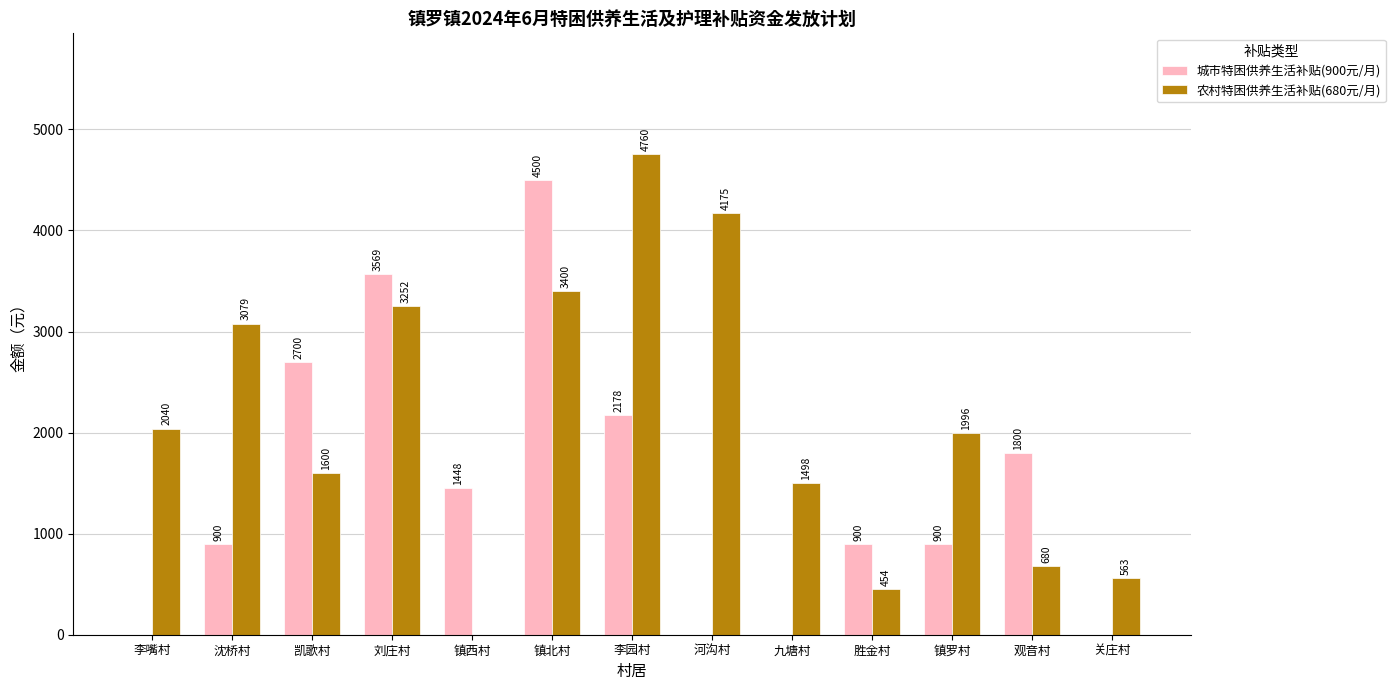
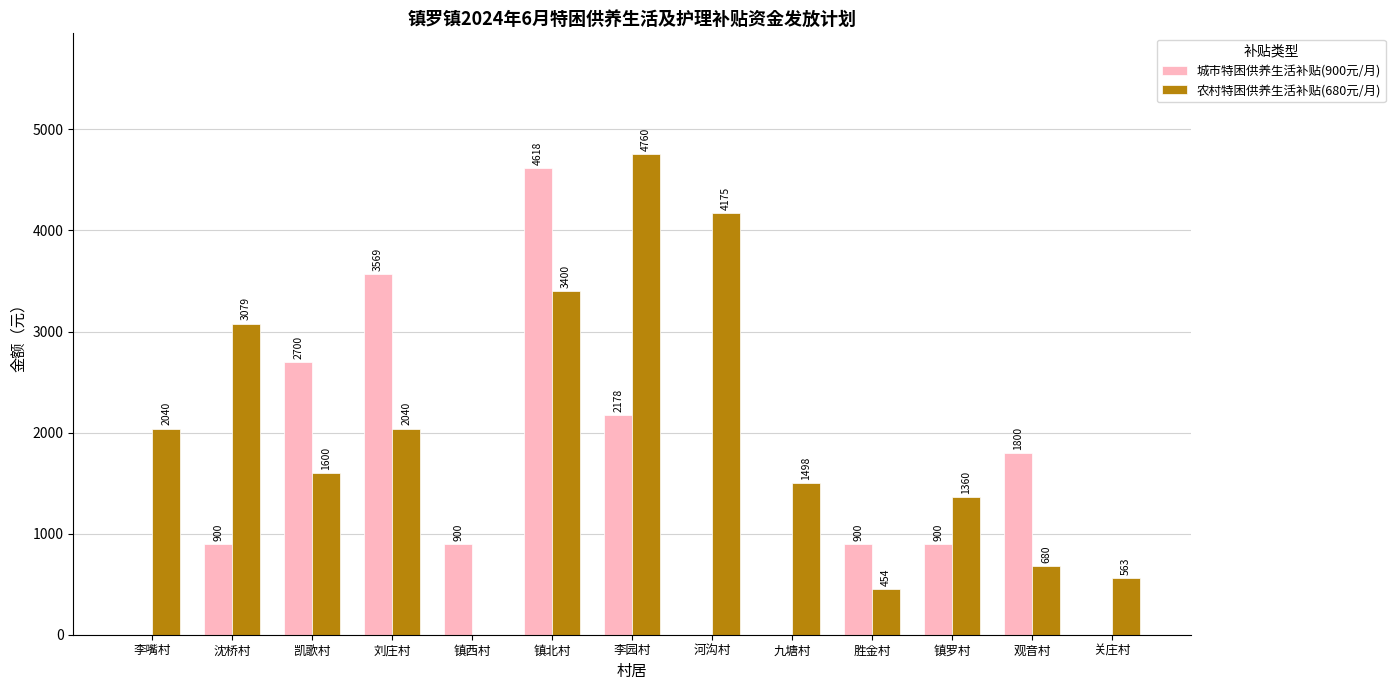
农村特困供养生活补贴(680元/月), 刘庄村: 3252 -> 2040
城市特困供养生活补贴(900元/月), 镇西村: 1448 -> 900
城市特困供养生活补贴(900元/月), 镇北村: 4500 -> 4618
农村特困供养生活补贴(680元/月), 镇罗村: 1996 -> 1360
